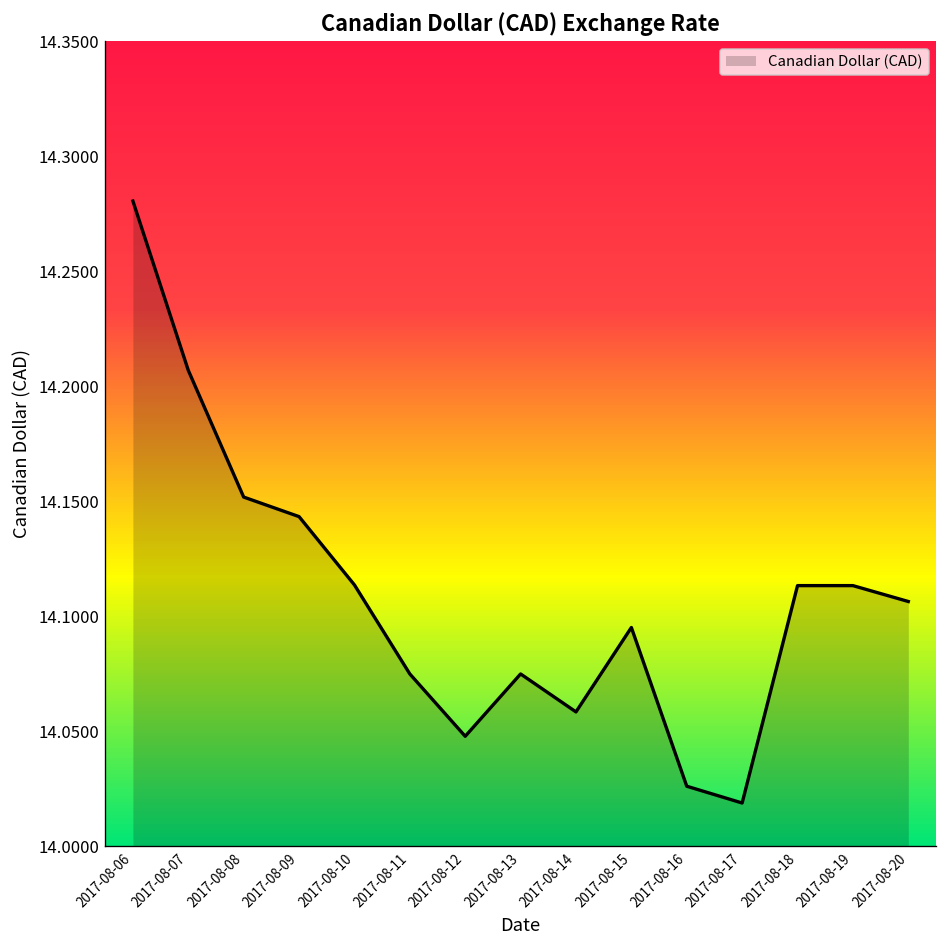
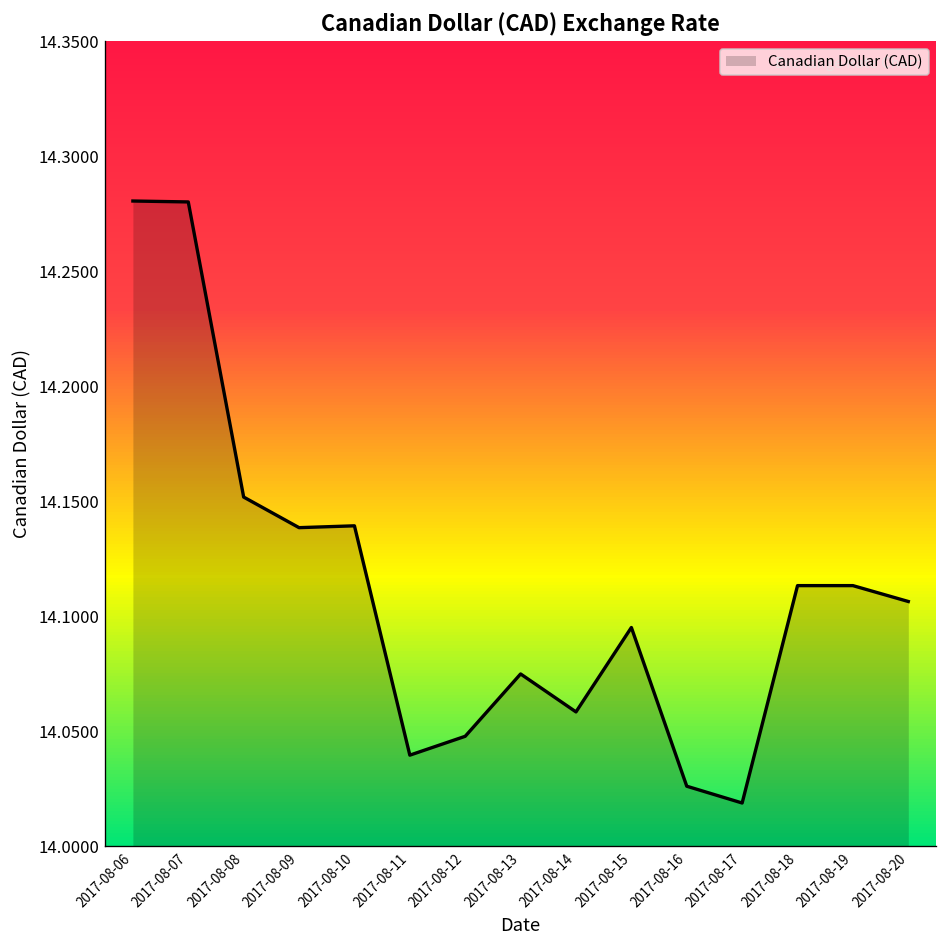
2017-08-07: 14.207 -> 14.280
2017-08-09: 14.143 -> 14.139
2017-08-10: 14.114 -> 14.139
2017-08-11: 14.075 -> 14.040
